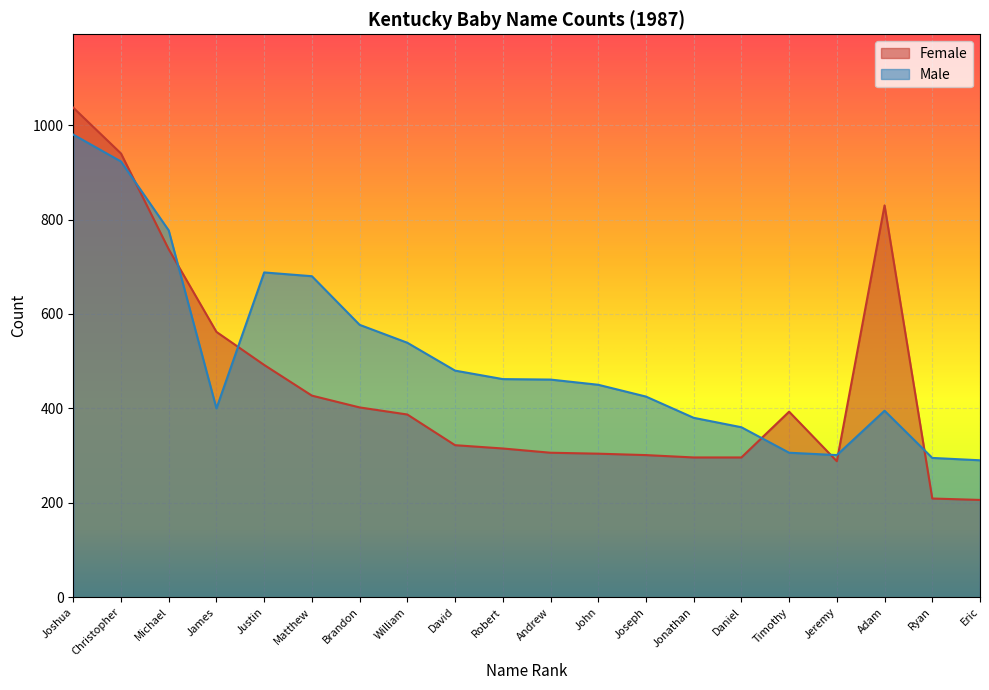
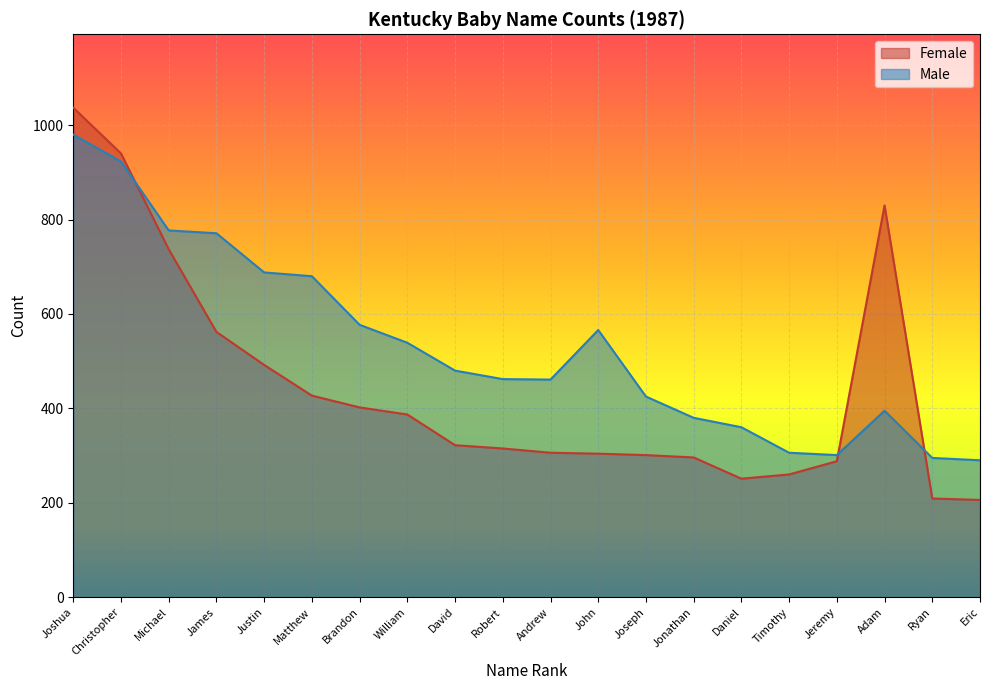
Male, James: 400 -> 770
Male, John: 450 -> 570
Female, Daniel: 300 -> 250
Female, Timothy: 390 -> 260
